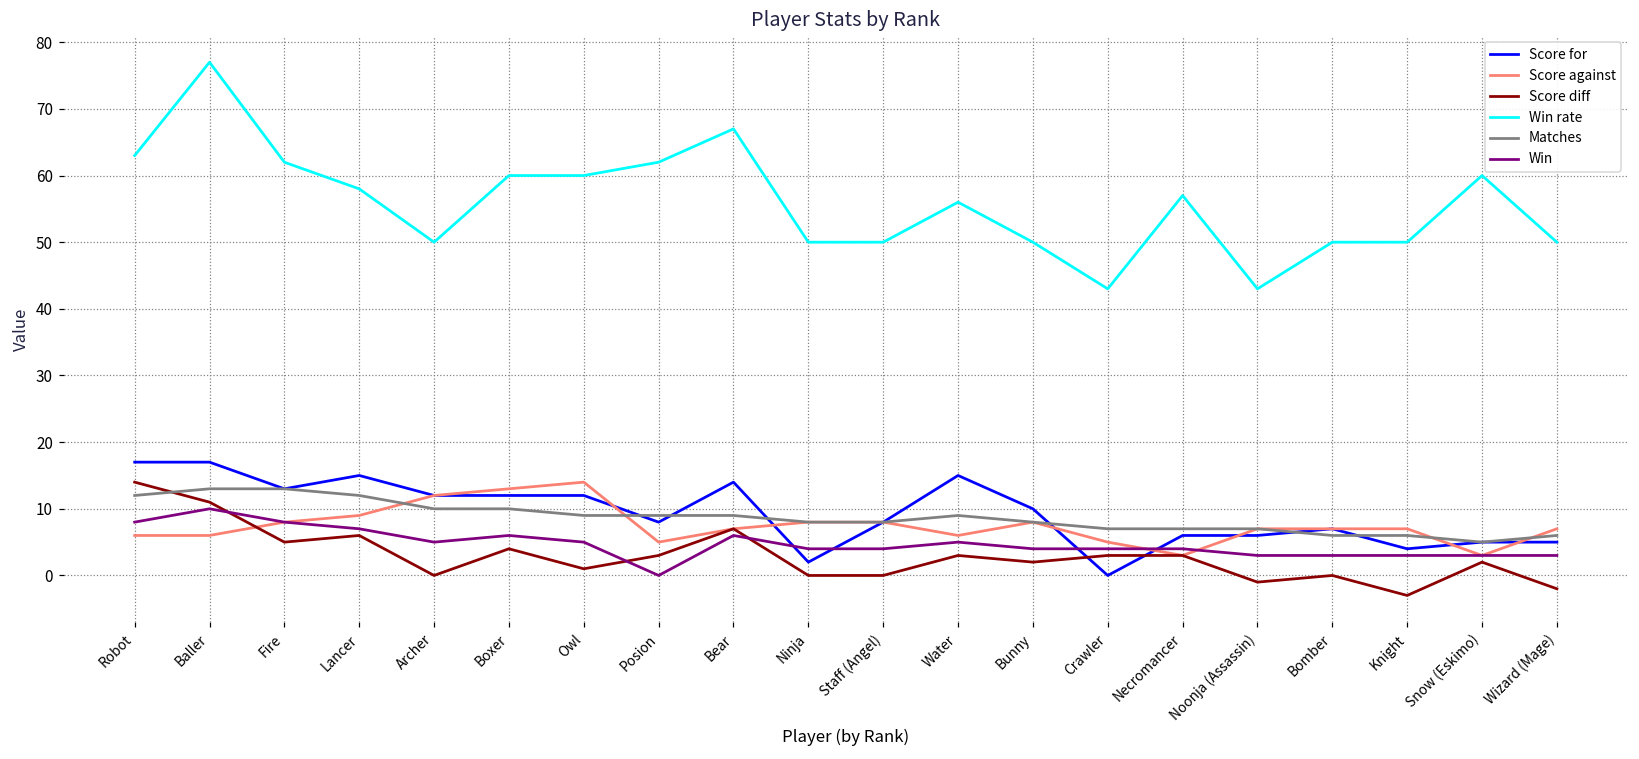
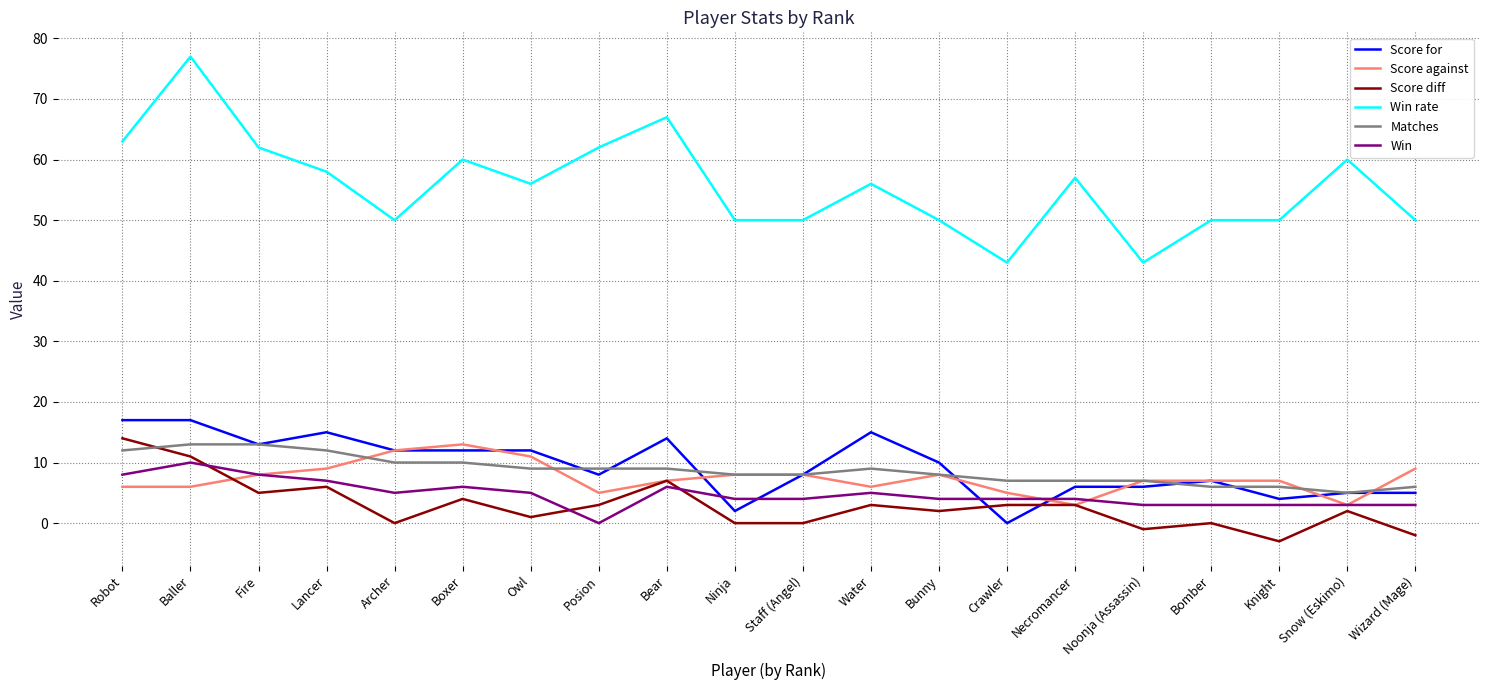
Score against, Owl: 14 -> 11
Win rate, Owl: 60 -> 56
Score against, Wizard (Mage): 7 -> 9
